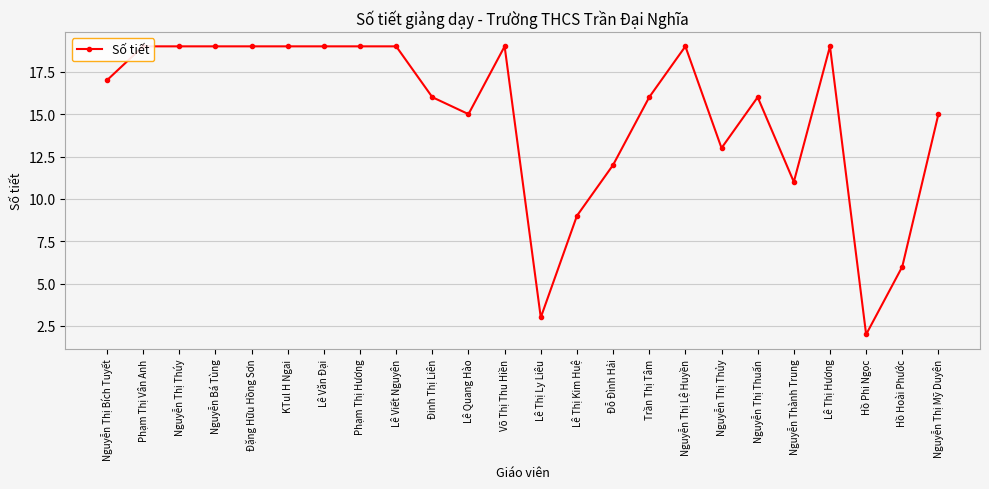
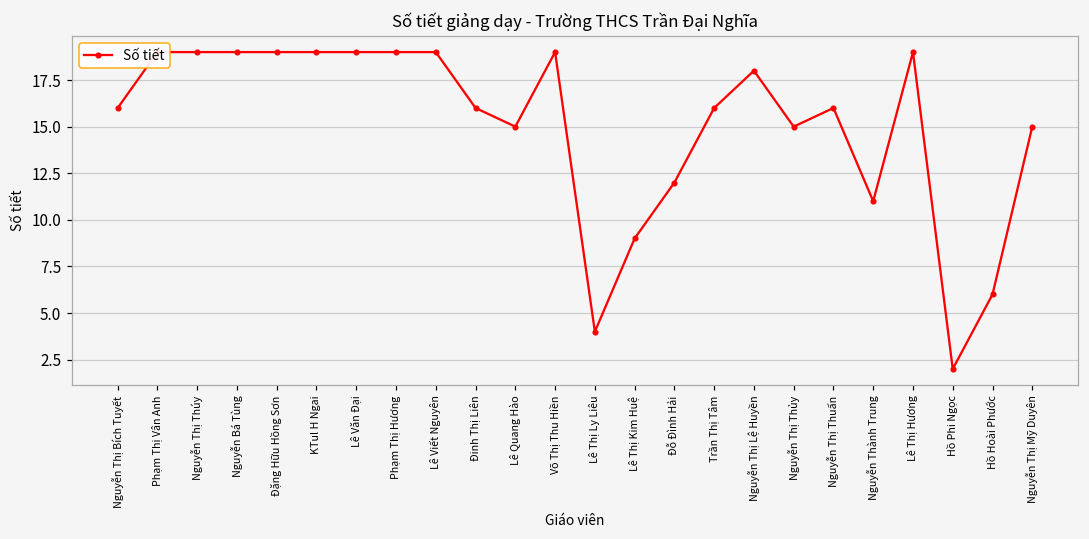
Nguyễn Thị Bích Tuyết: 17 -> 16
Lê Thị Ly Liêu: 3 -> 4
Nguyễn Thị Lệ Huyền: 19 -> 18
Nguyễn Thị Thủy: 13 -> 15
